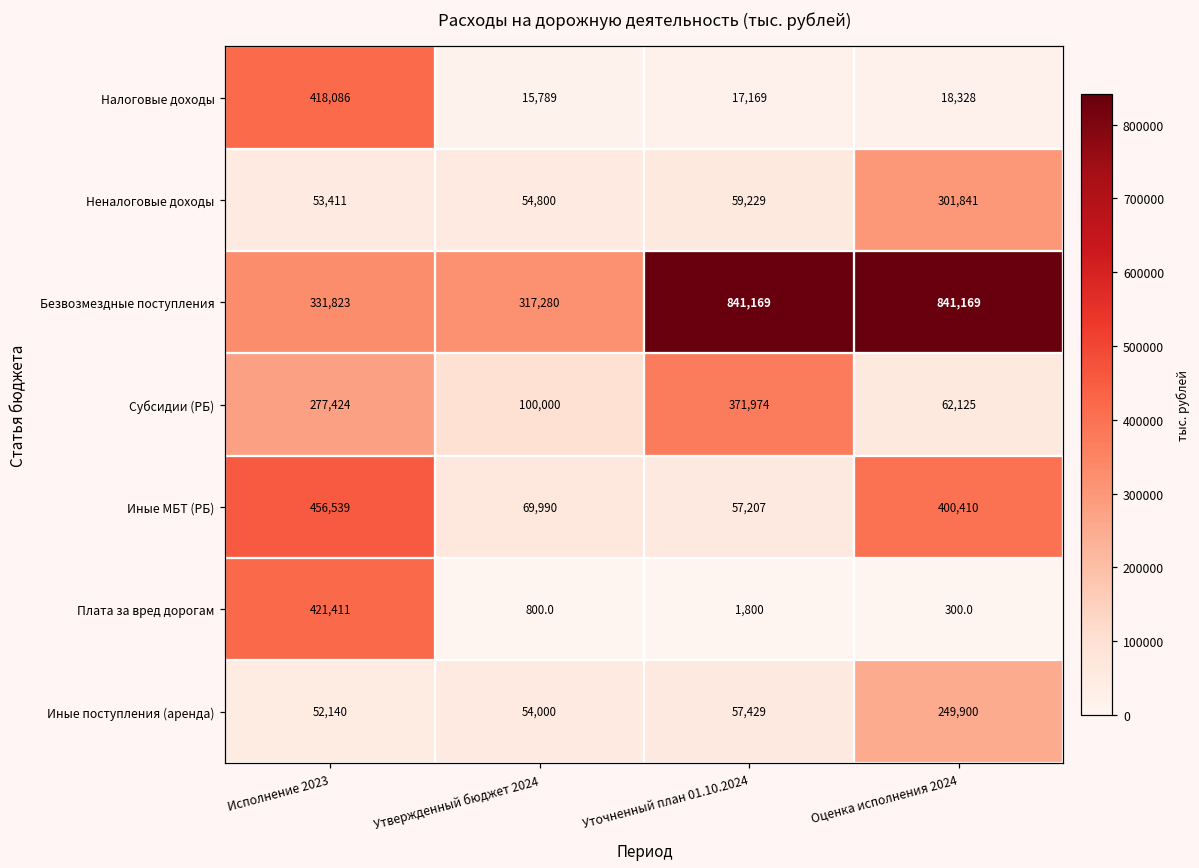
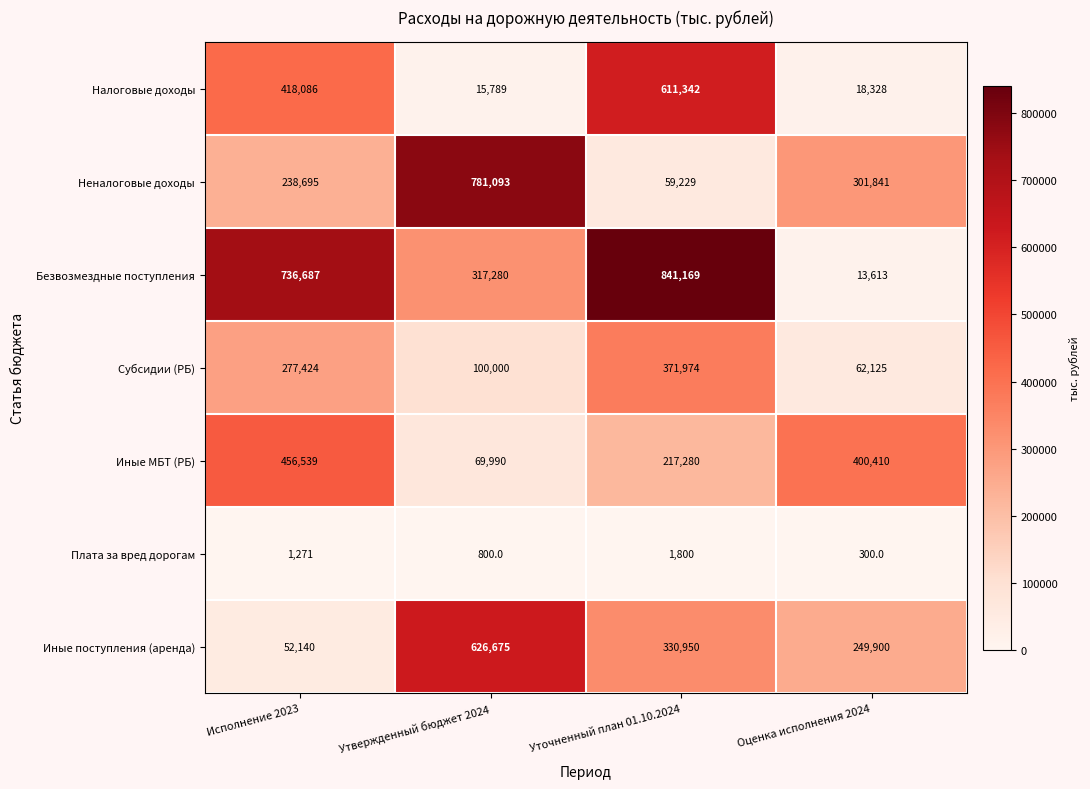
Налоговые доходы, Уточненный план 01.10.2024: 17,169 -> 611,342
Неналоговые доходы, Исполнение 2023: 53,411 -> 238,695
Неналоговые доходы, Утвержденный бюджет 2024: 54,800 -> 781,093
Безвозмездные поступления, Исполнение 2023: 331,823 -> 736,687
Безвозмездные поступления, Оценка исполнения 2024: 841,169 -> 13,613
Иные МБТ (РБ), Уточненный план 01.10.2024: 57,207 -> 217,280
Плата за вред дорогам, Исполнение 2023: 421,411 -> 1,271
Иные поступления (аренда), Утвержденный бюджет 2024: 54,000 -> 626,675
Иные поступления (аренда), Уточненный план 01.10.2024: 57,429 -> 330,950
